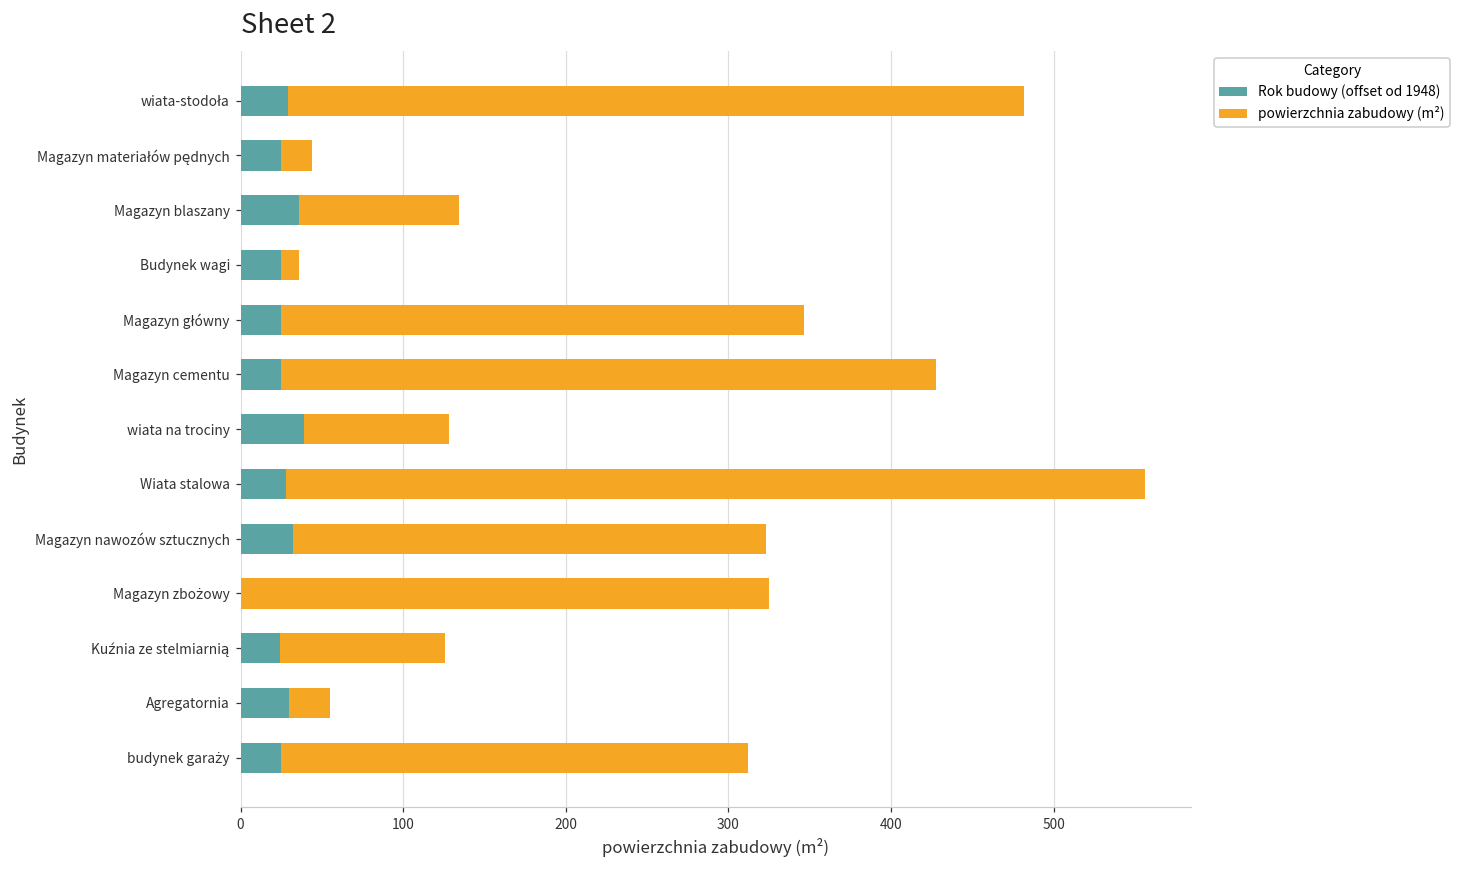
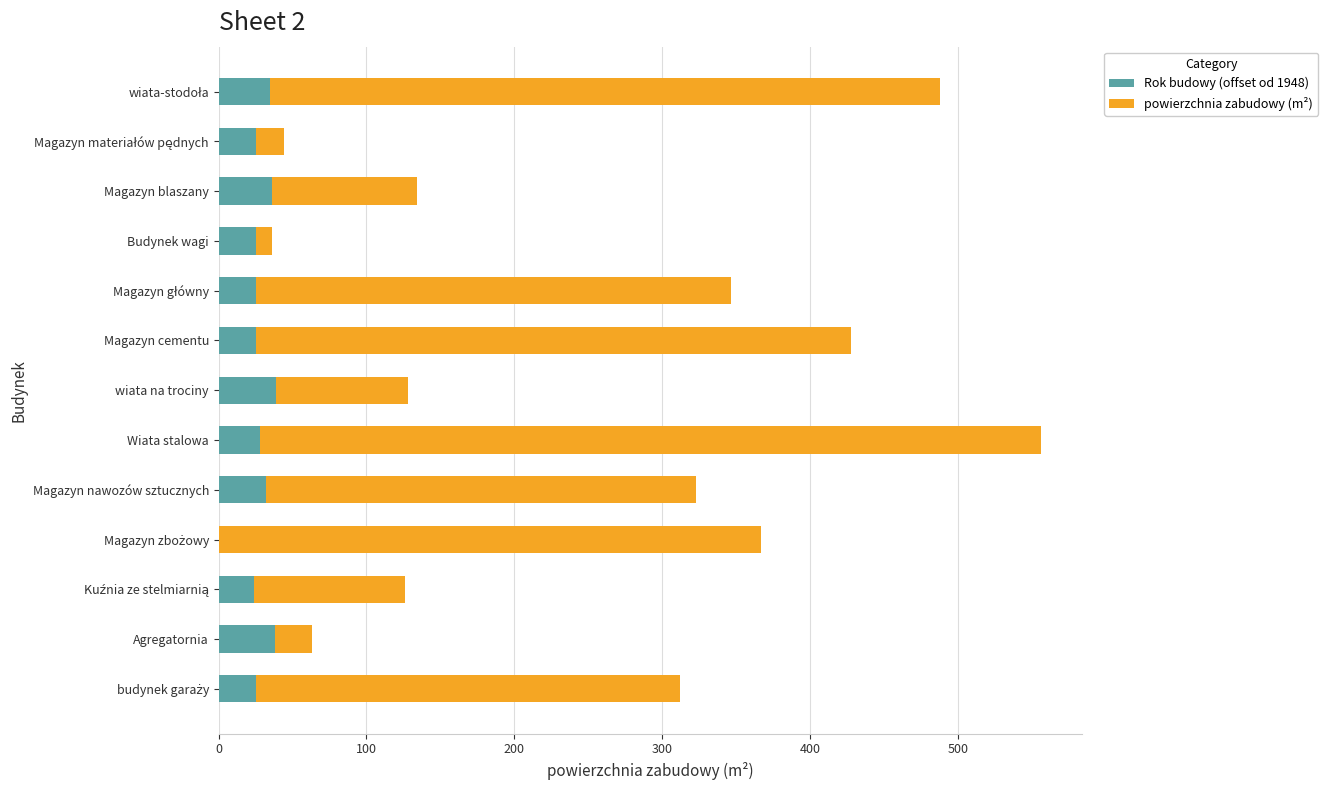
Rok budowy (offset od 1948), wiata-stodoła: 29 -> 35
powierzchnia zabudowy (m²), Magazyn zbożowy: 325 -> 367
Rok budowy (offset od 1948), Agregatornia: 30 -> 38
